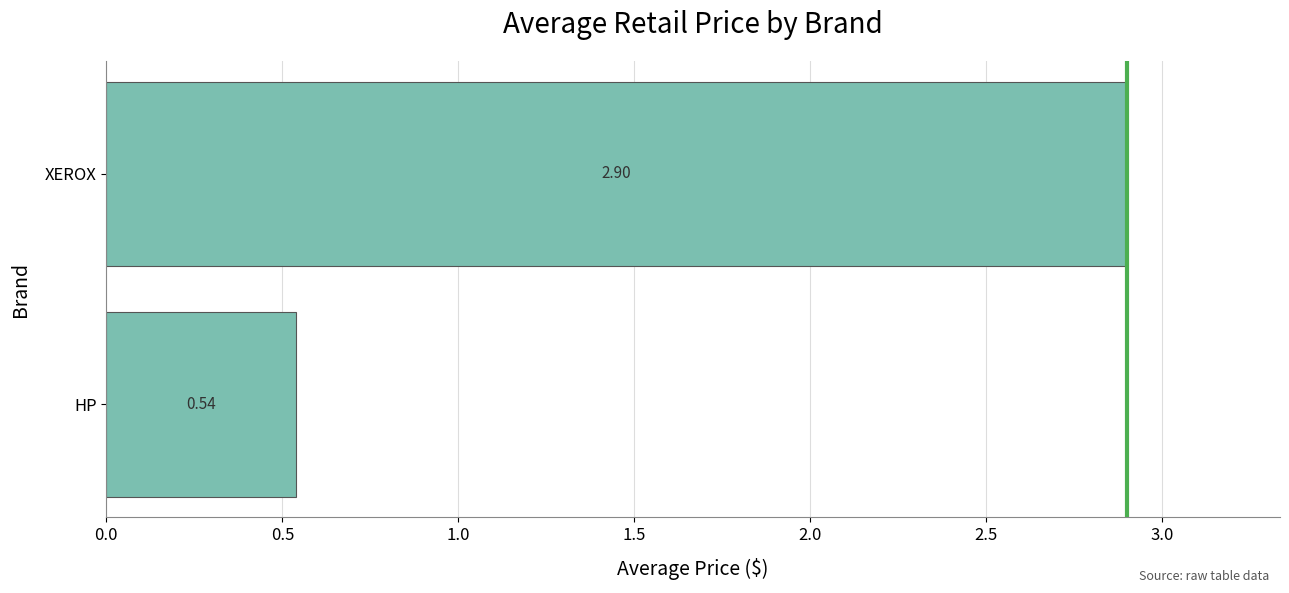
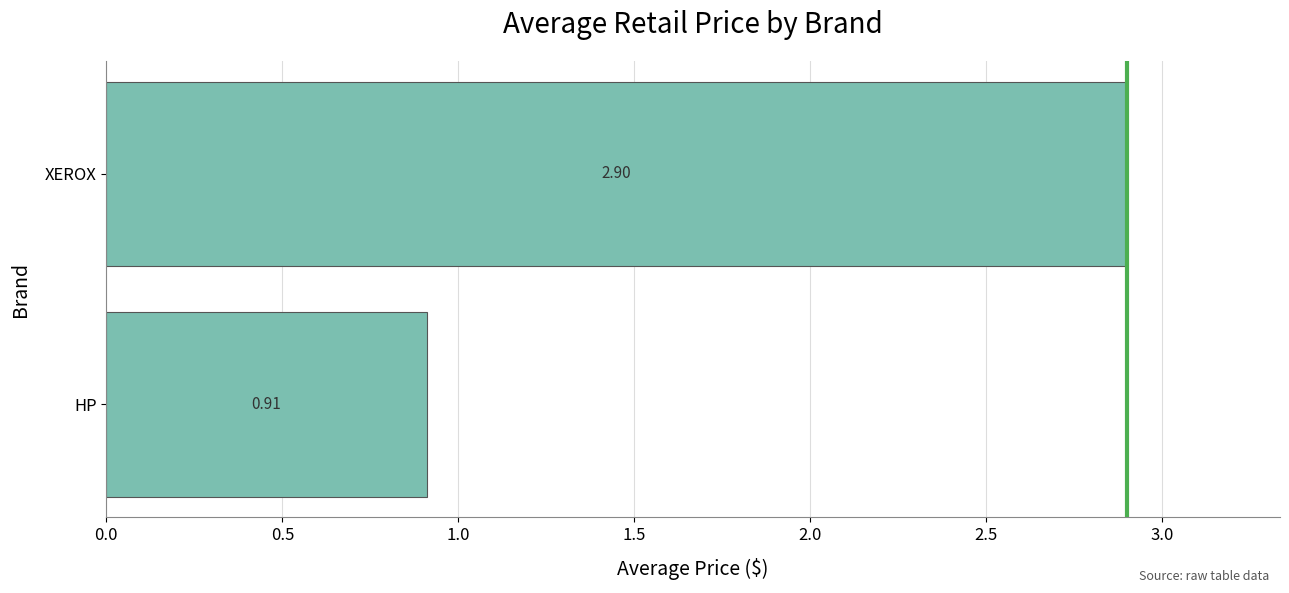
HP: 0.54 -> 0.91
